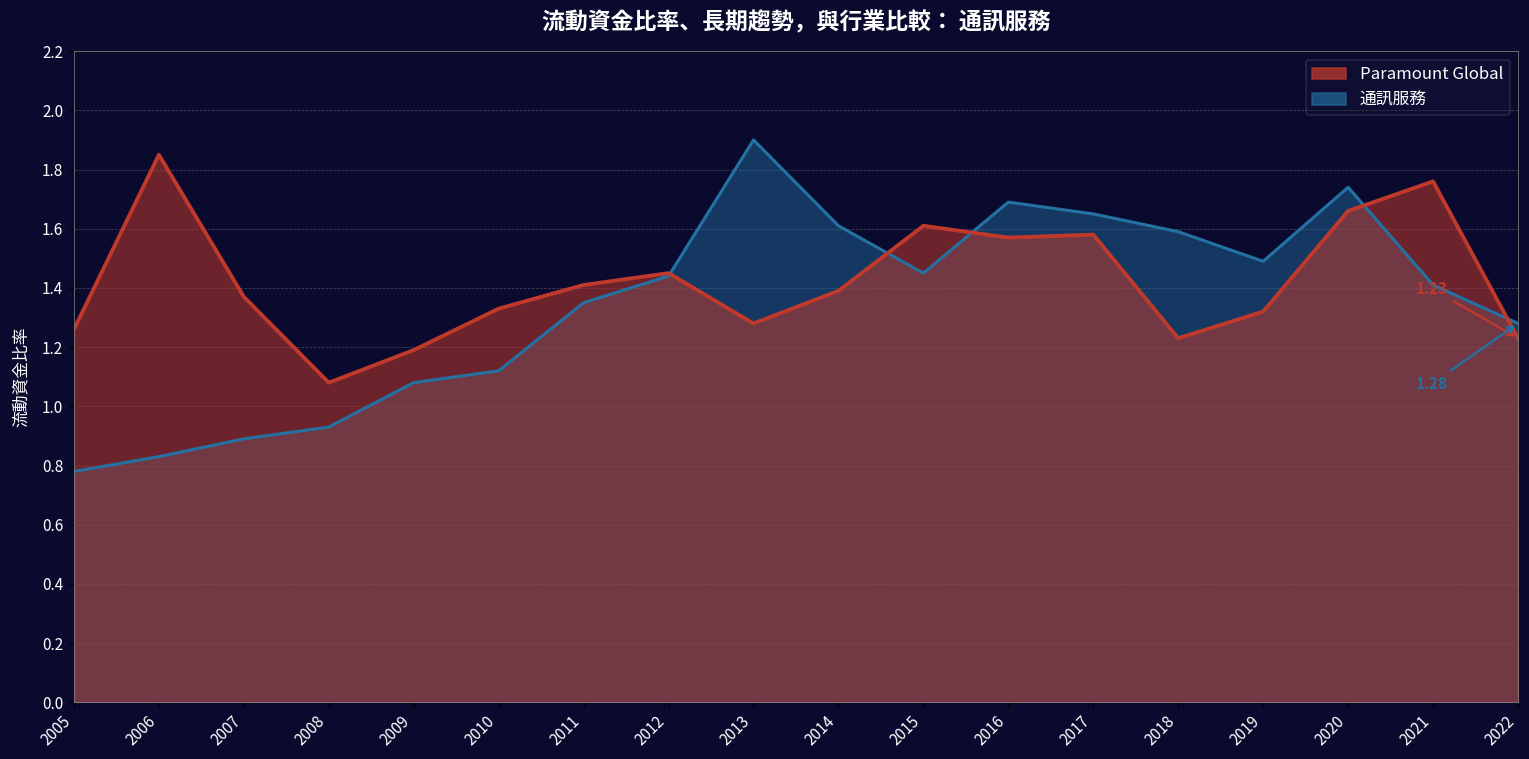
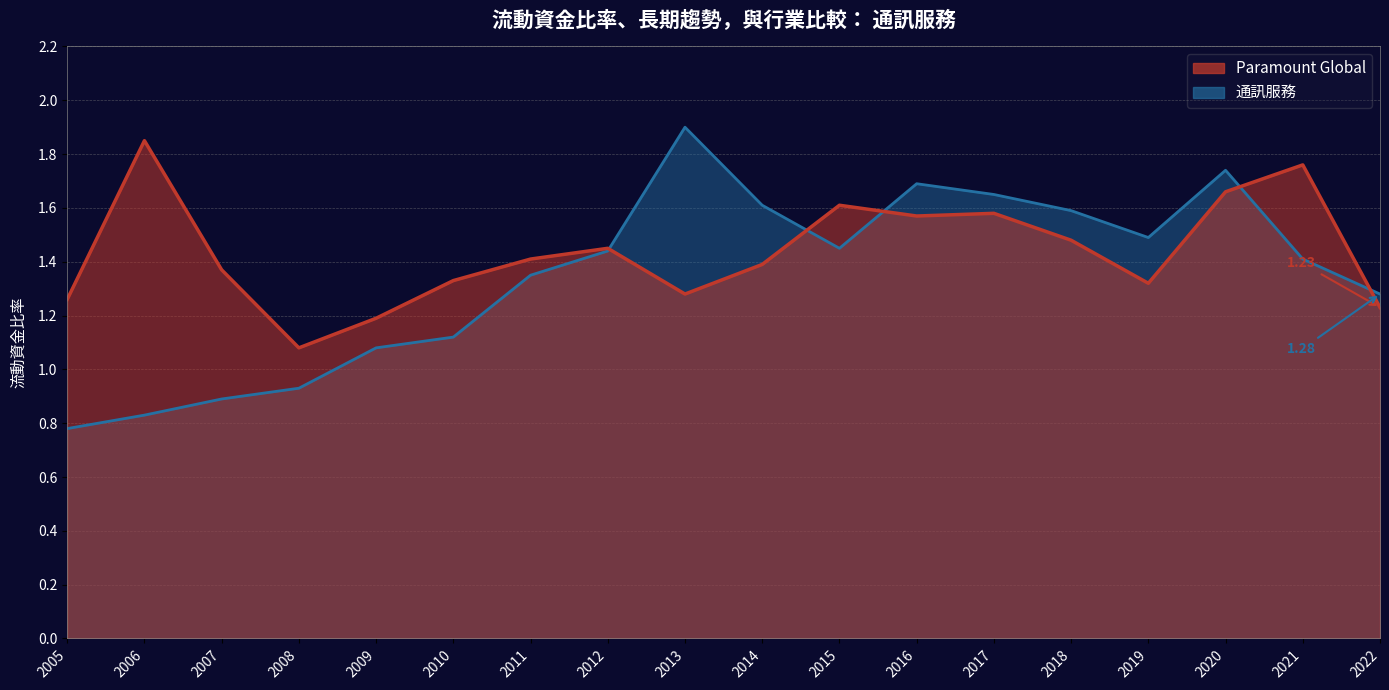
Paramount Global, 2018: 1.23 -> 1.48
